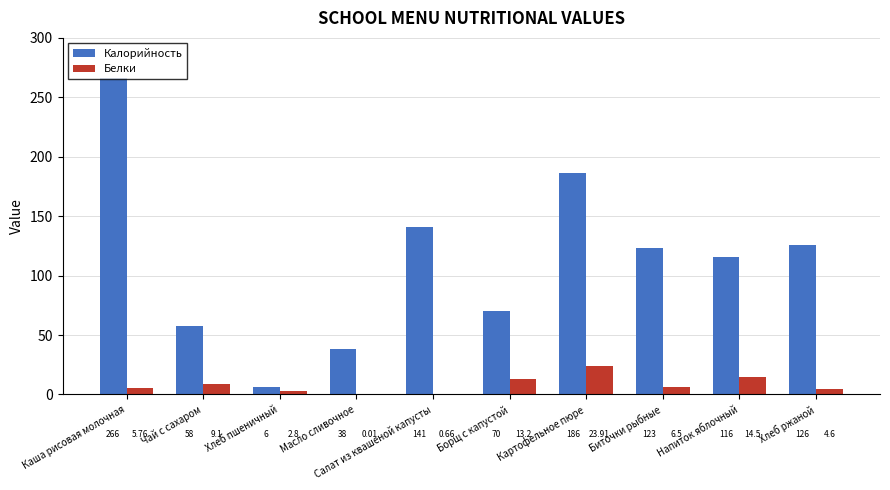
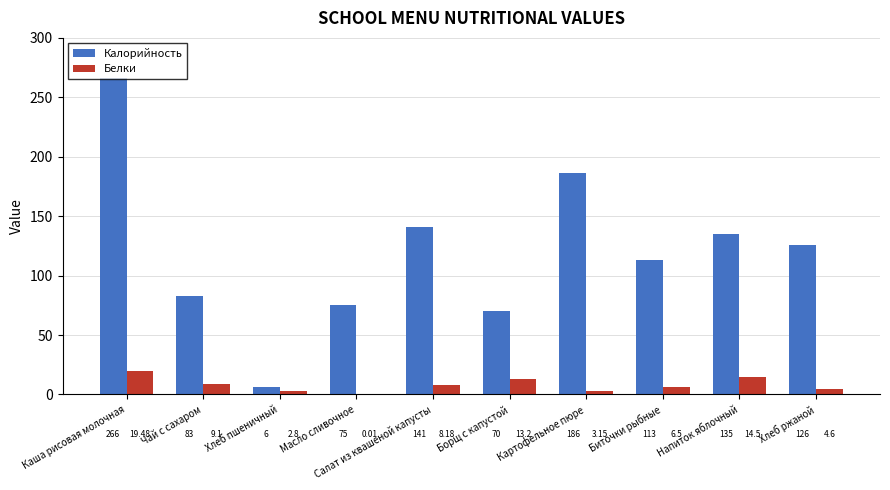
Белки, Каша рисовая молочная: 5.76 -> 19.48
Калорийность, Чай с сахаром: 58 -> 83
Калорийность, Масло сливочное: 38 -> 75
Белки, Салат из квашеной капусты: 0.66 -> 8.18
Белки, Картофельное пюре: 23.91 -> 3.15
Калорийность, Биточки рыбные: 123 -> 113
Калорийность, Напиток яблочный: 116 -> 135
